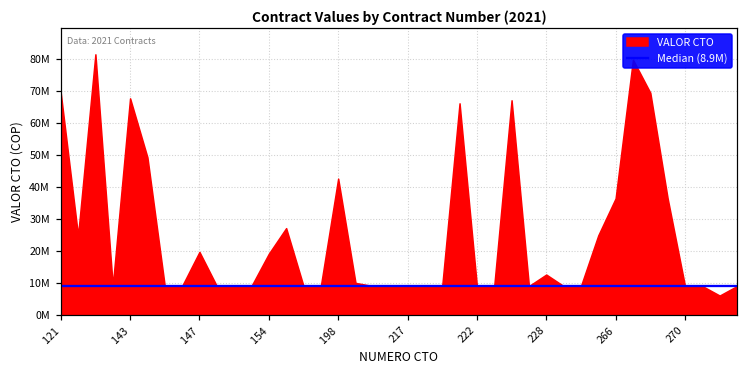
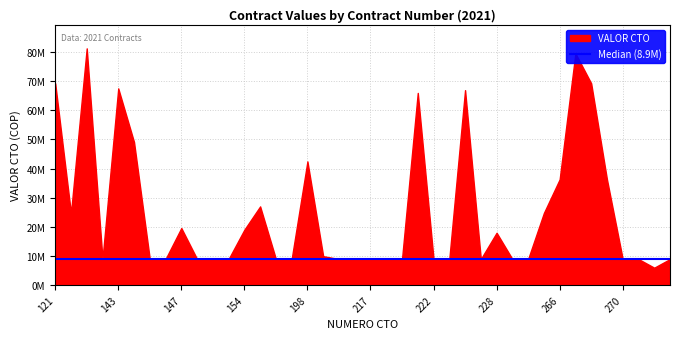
228: 13000000 -> 18000000
